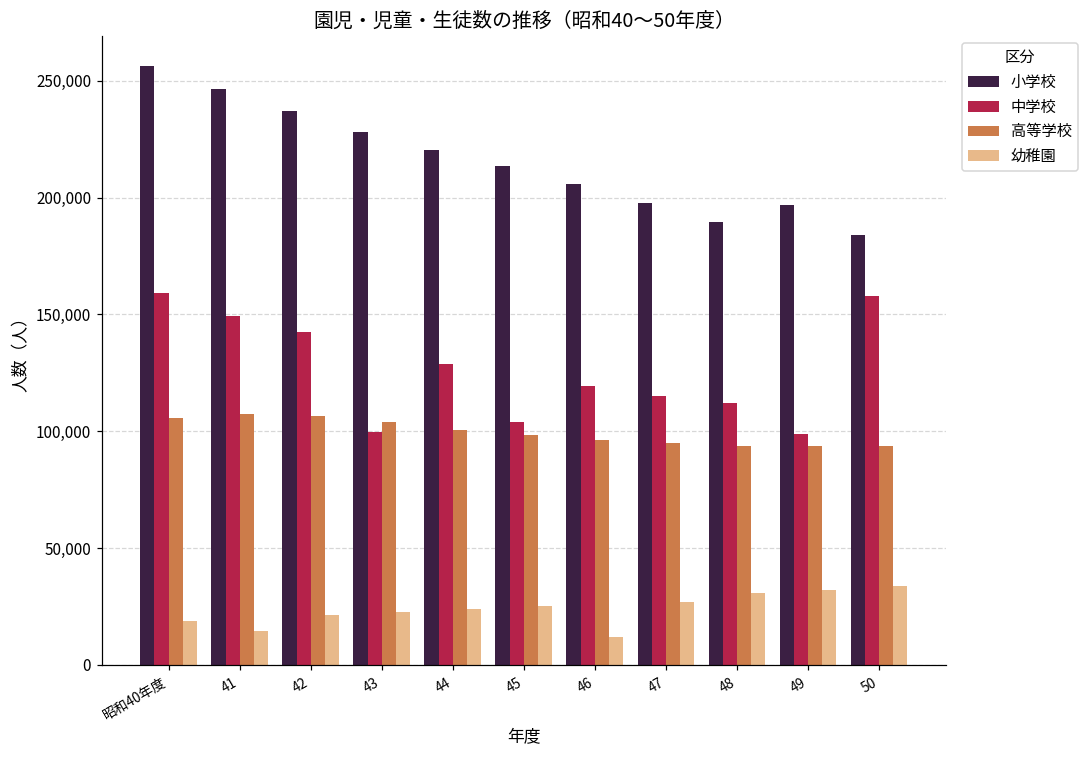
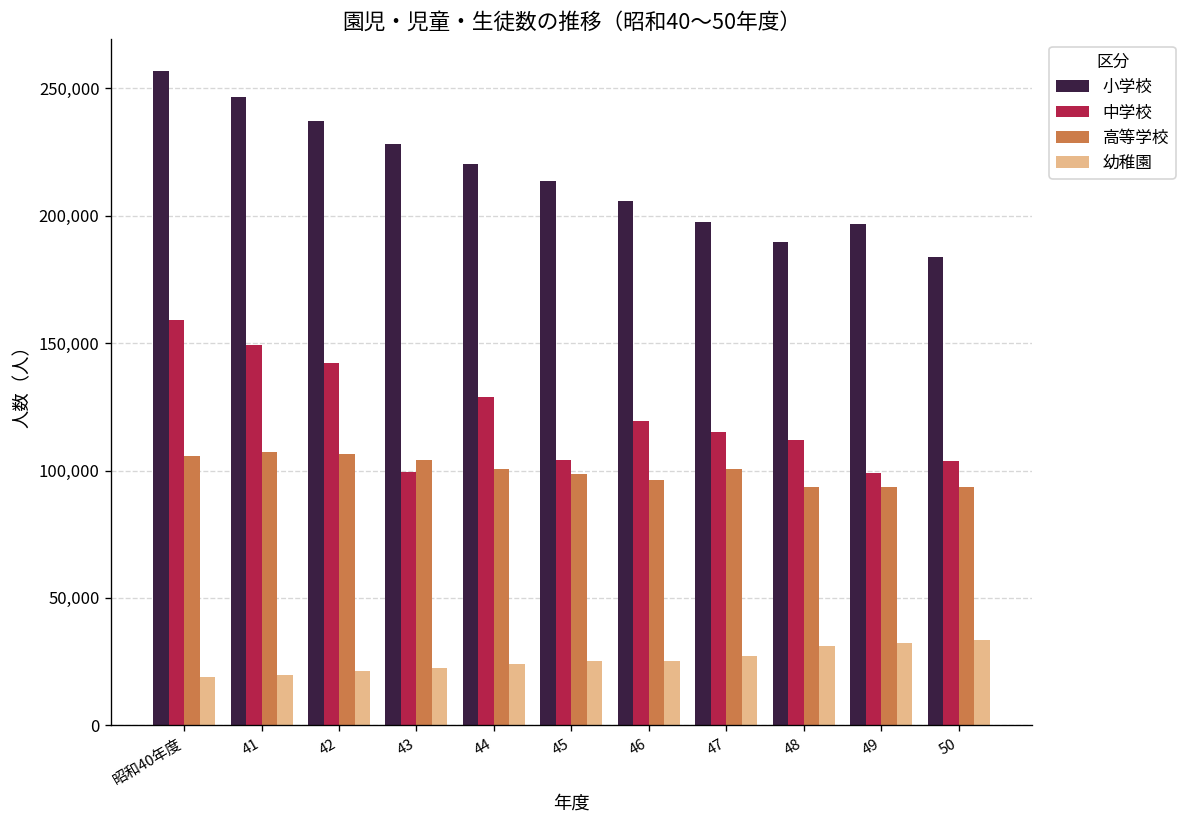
幼稚園, 41: 15,000 -> 20,000
幼稚園, 46: 12,000 -> 25,000
高等学校, 47: 95,000 -> 101,000
中学校, 50: 158,000 -> 104,000
